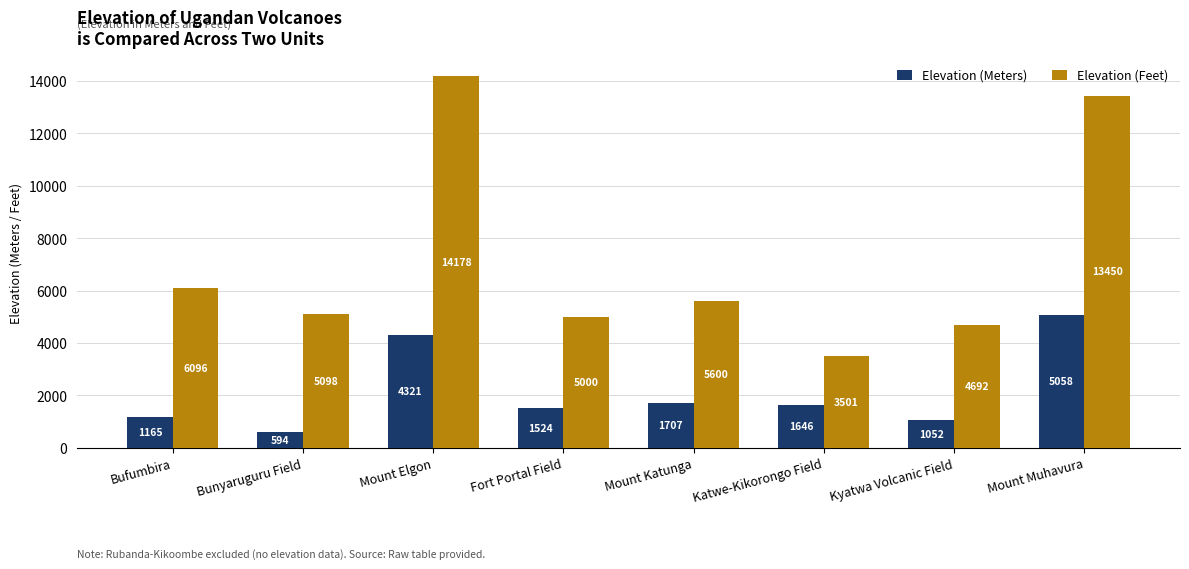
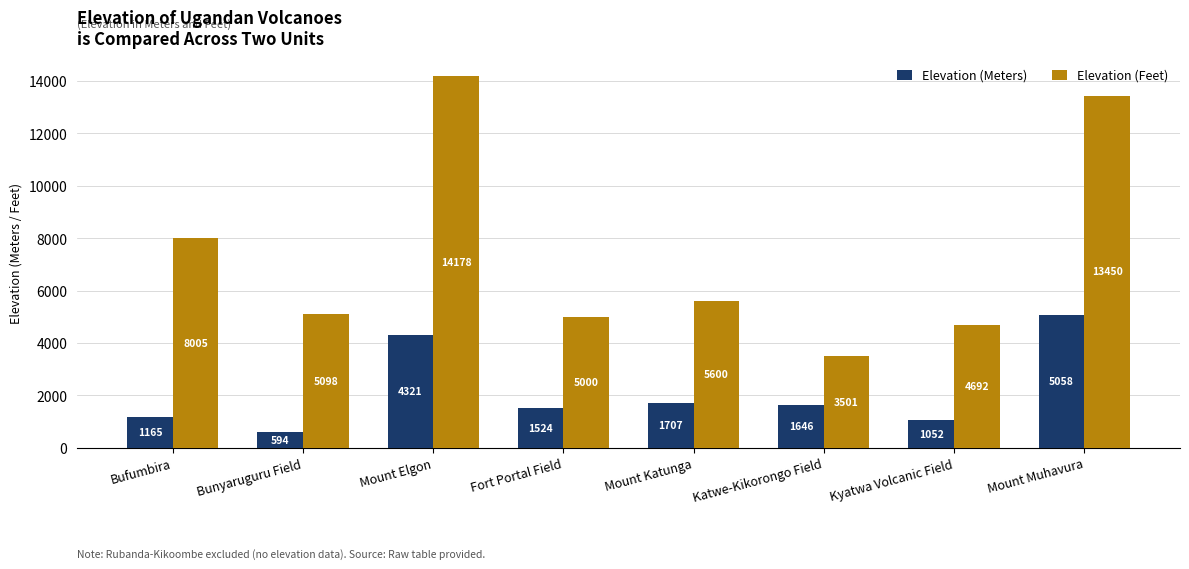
Elevation (Feet), Bufumbira: 6096 -> 8005
